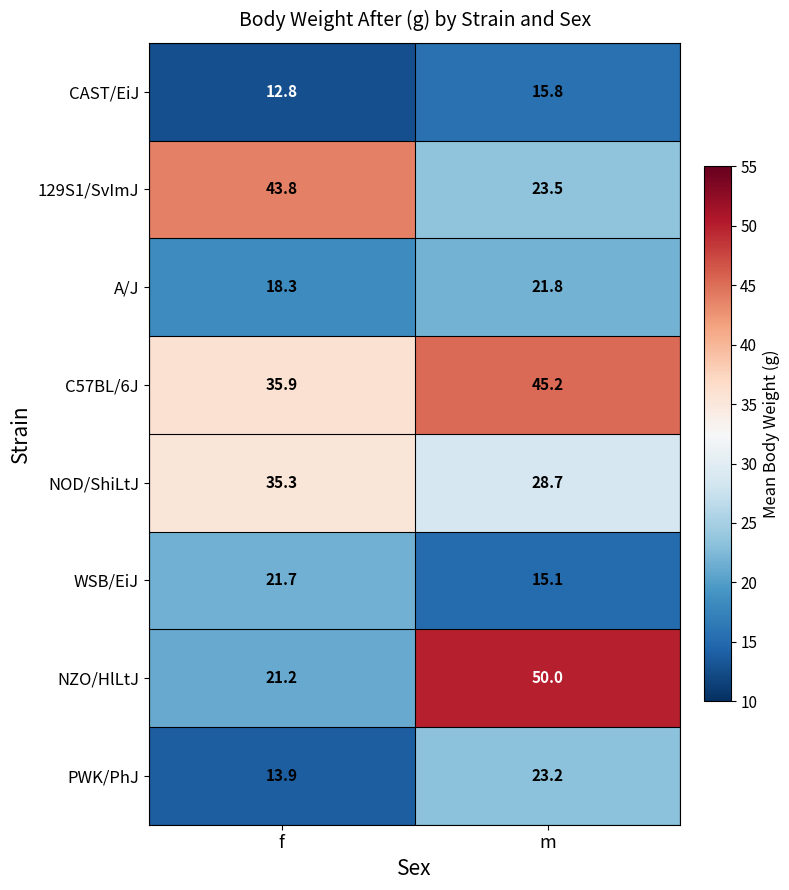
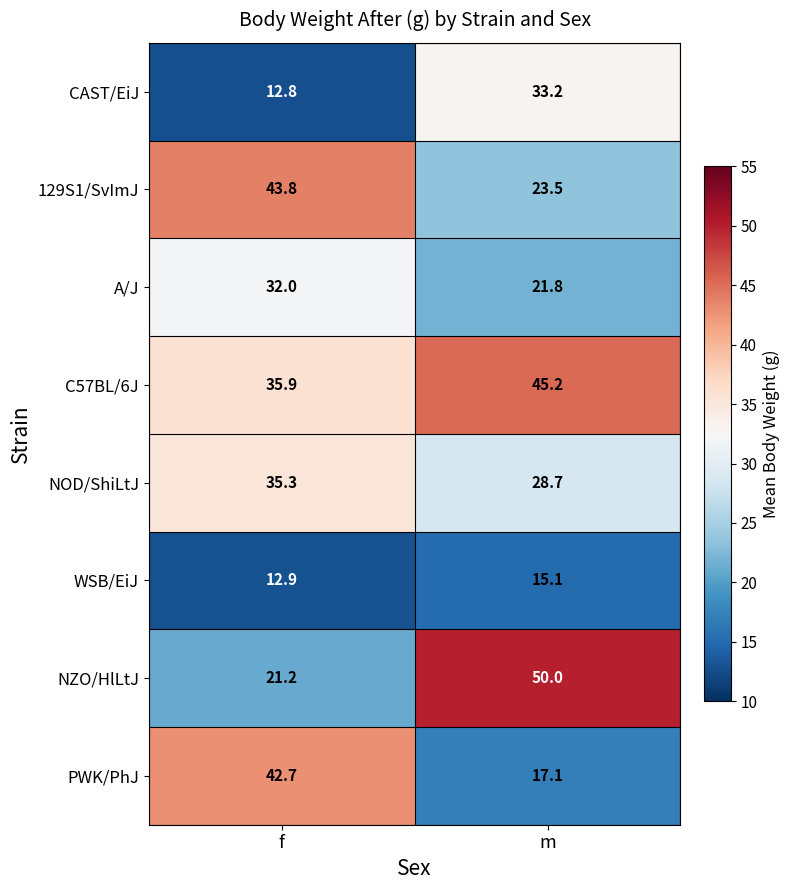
CAST/EiJ, m: 15.8 -> 33.2
A/J, f: 18.3 -> 32.0
WSB/EiJ, f: 21.7 -> 12.9
PWK/PhJ, f: 13.9 -> 42.7
PWK/PhJ, m: 23.2 -> 17.1
